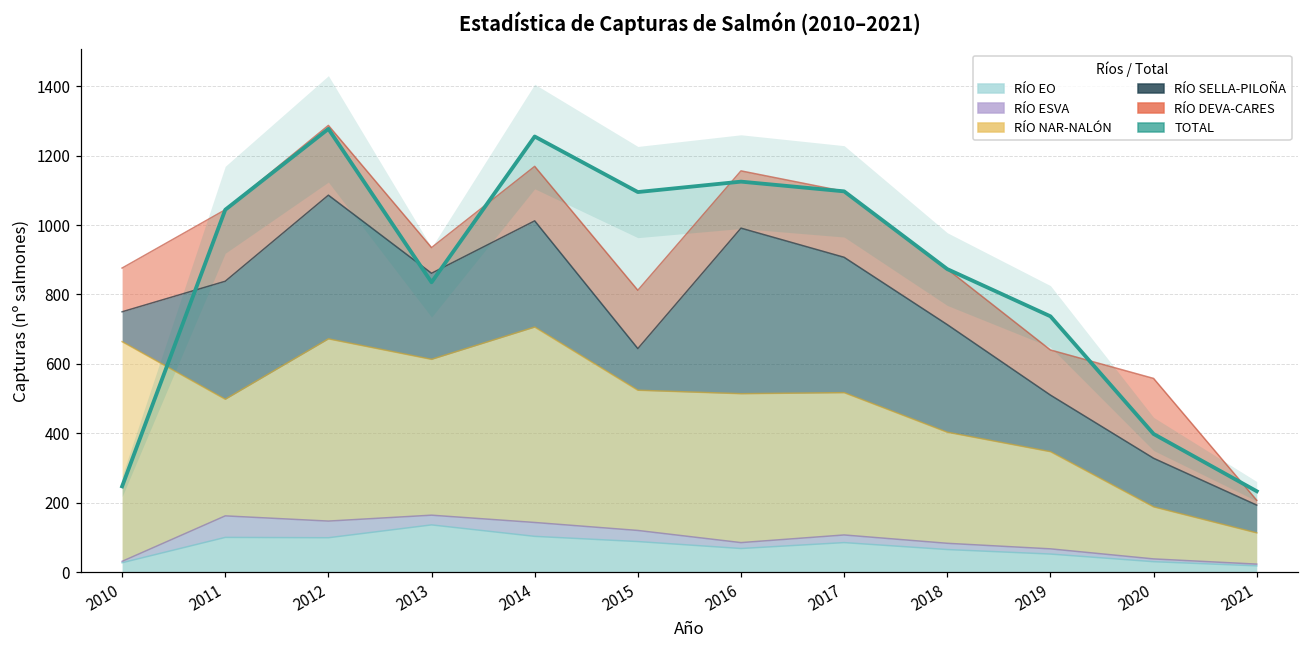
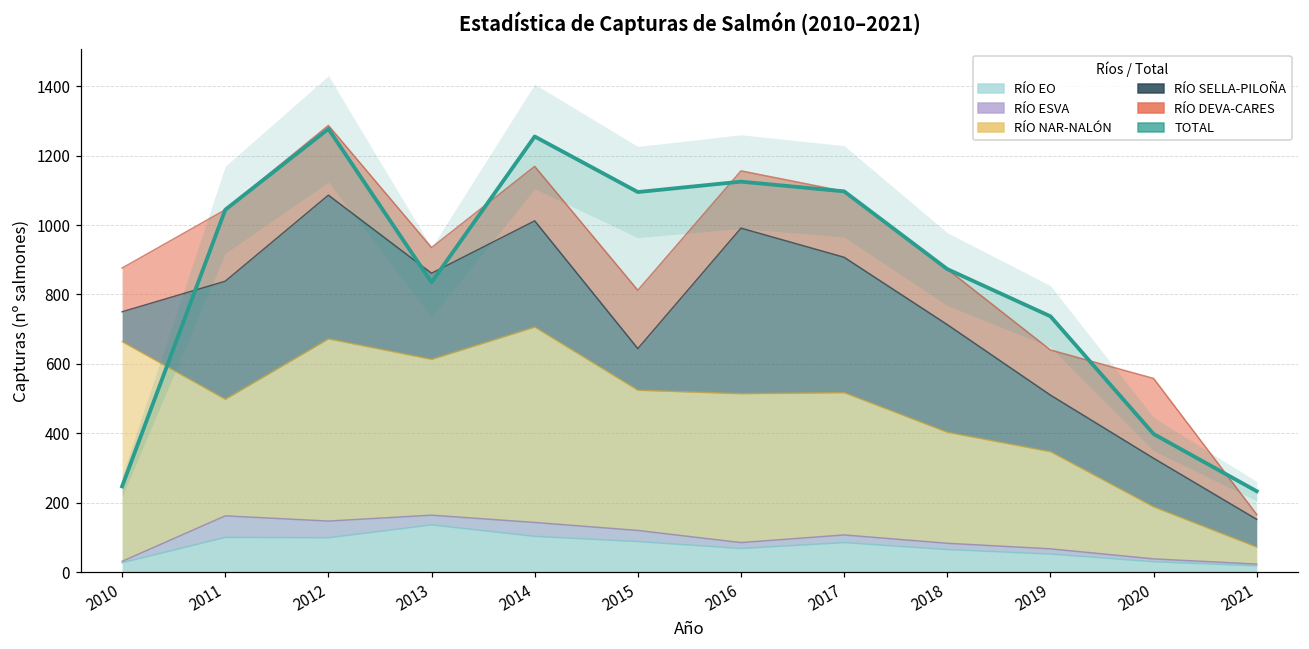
RÍO NAR-NALÓN, 2021: 90 -> 50
